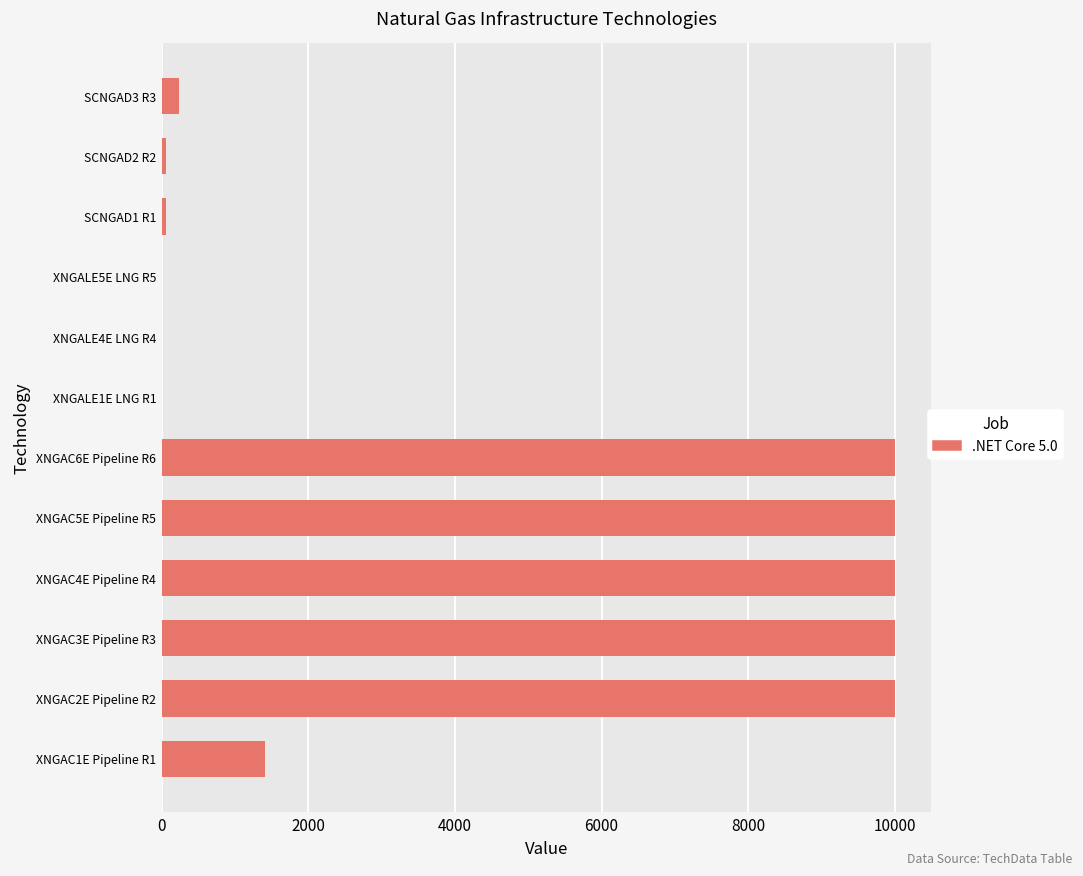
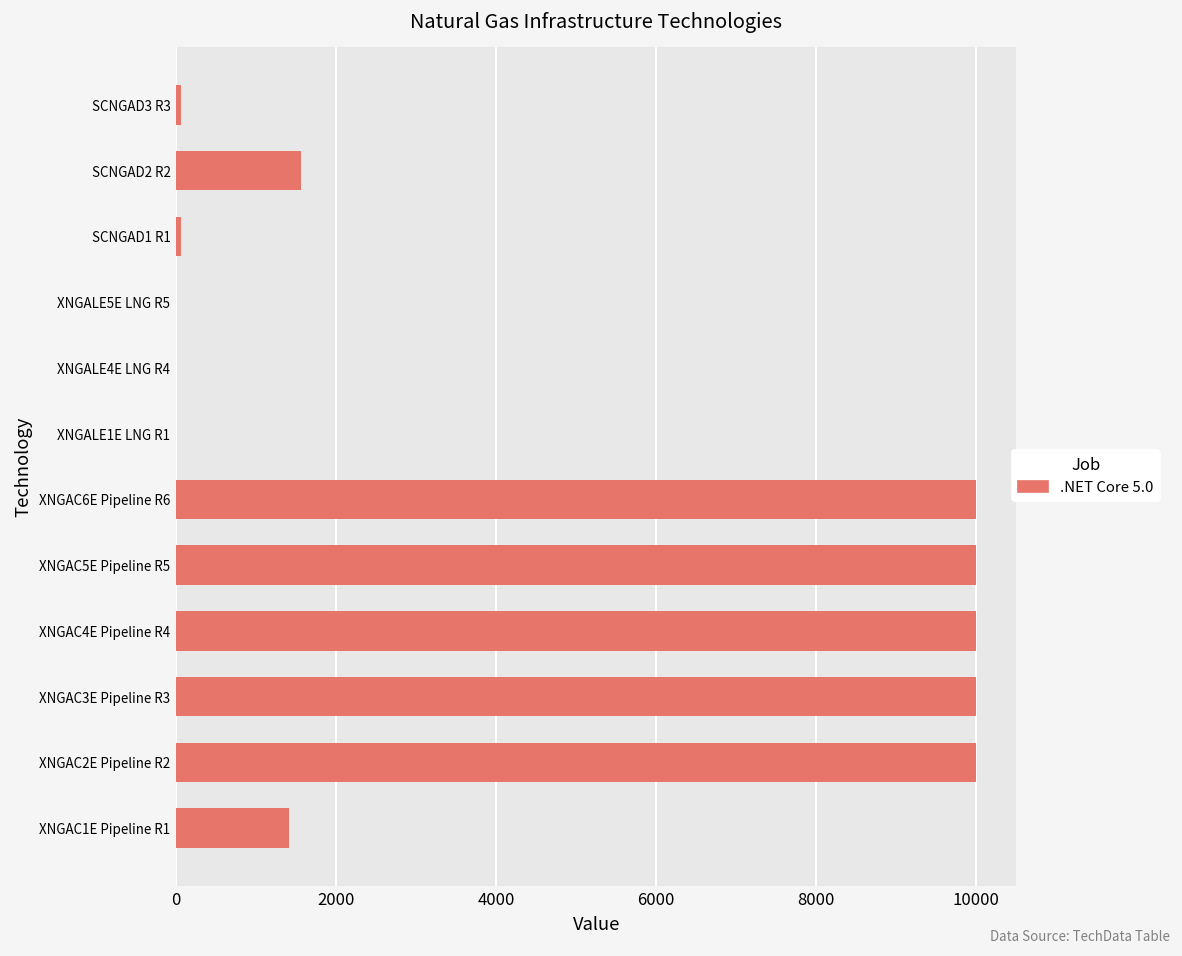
SCNGAD3 R3: 200 -> 100
SCNGAD2 R2: 100 -> 1600
